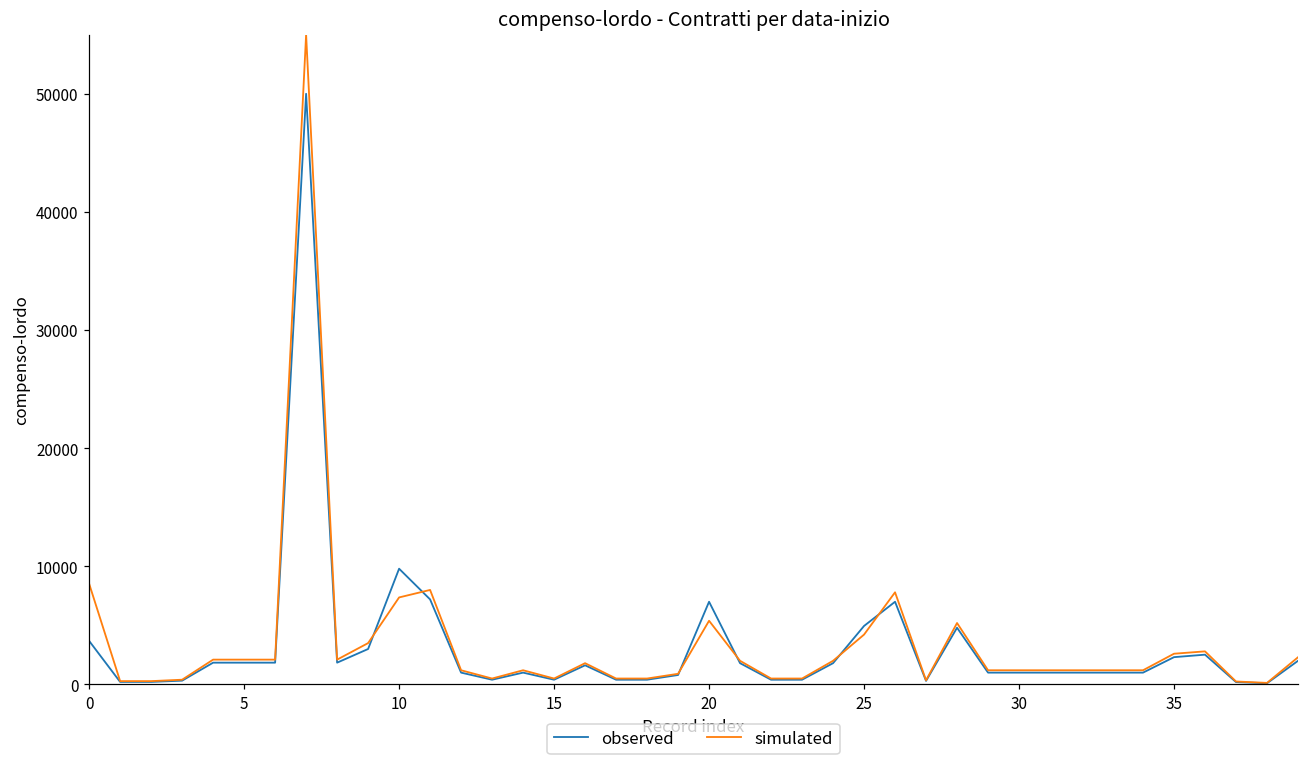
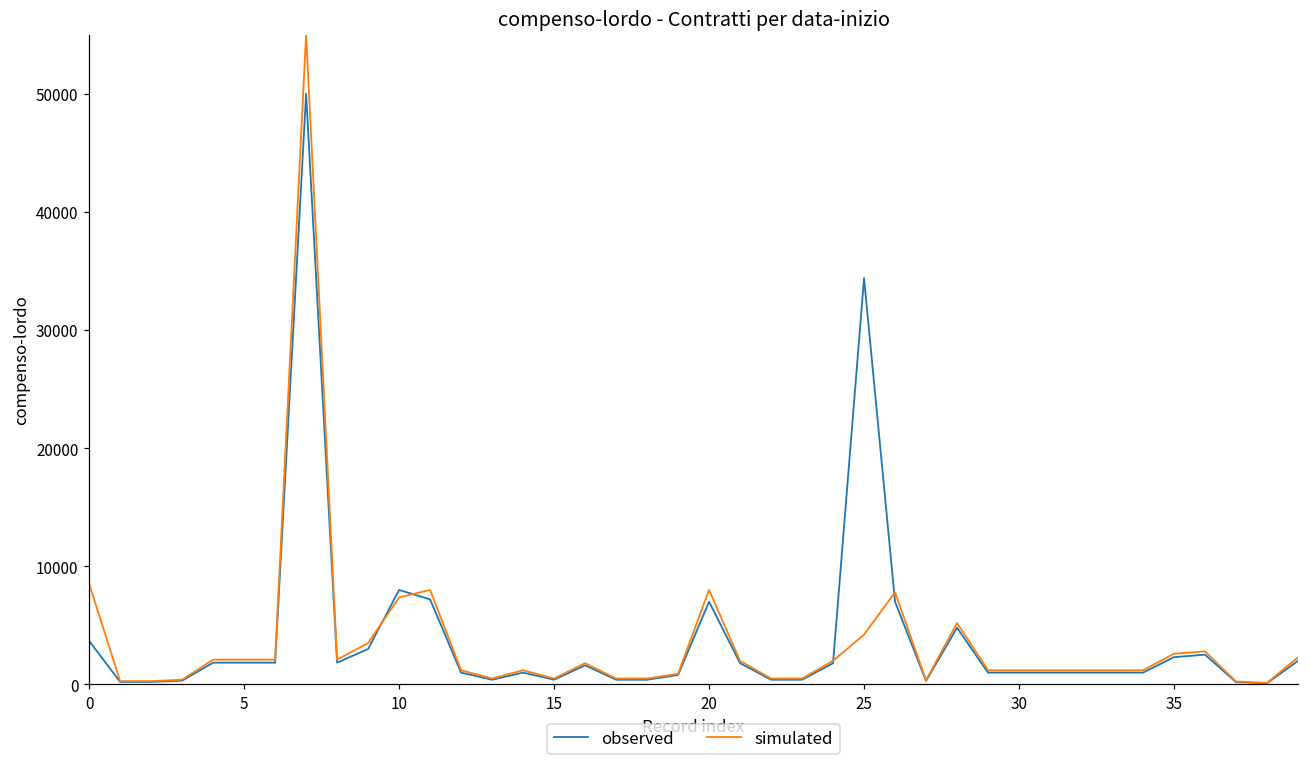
observed, 10: 9800 -> 8000
simulated, 20: 5400 -> 8000
observed, 25: 5000 -> 34400
